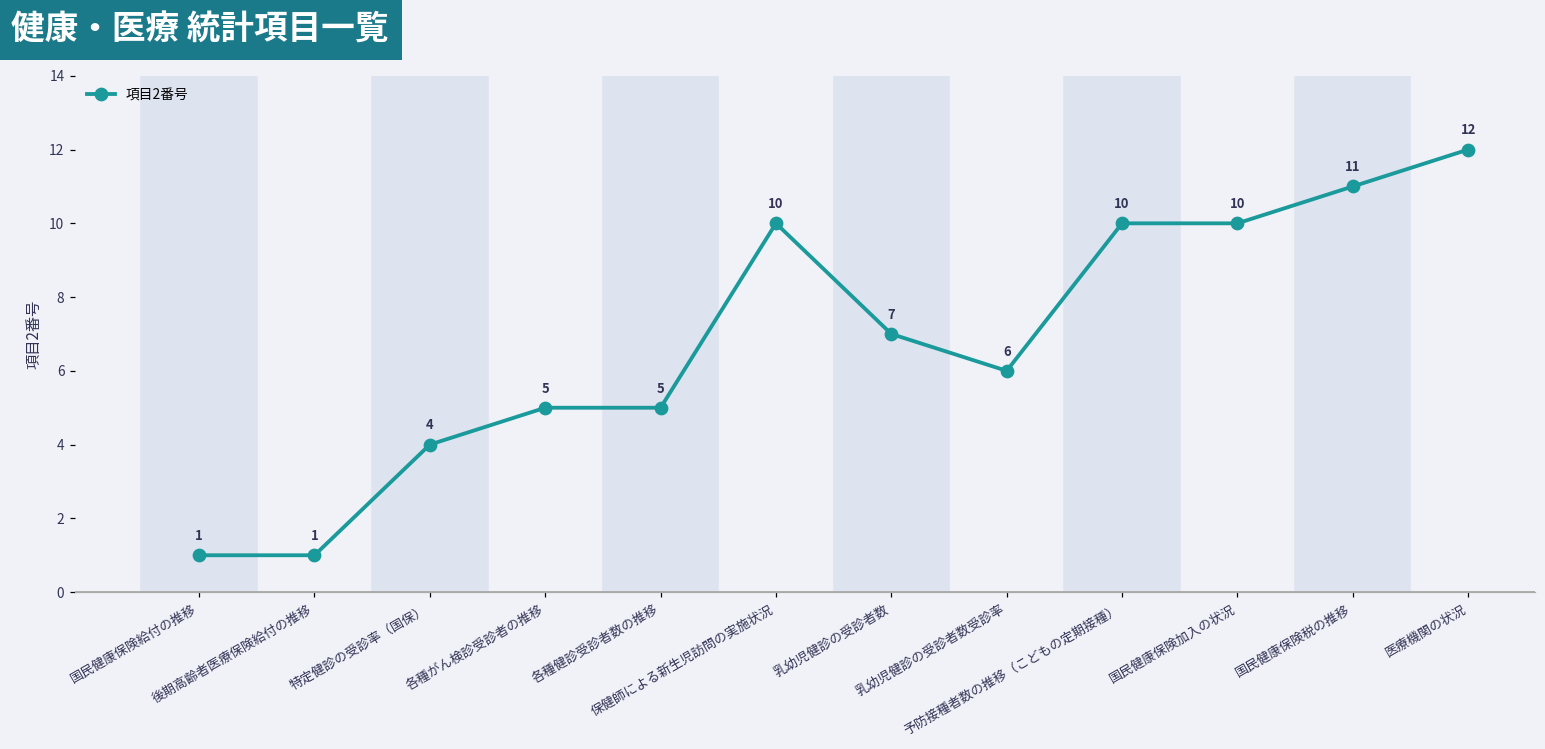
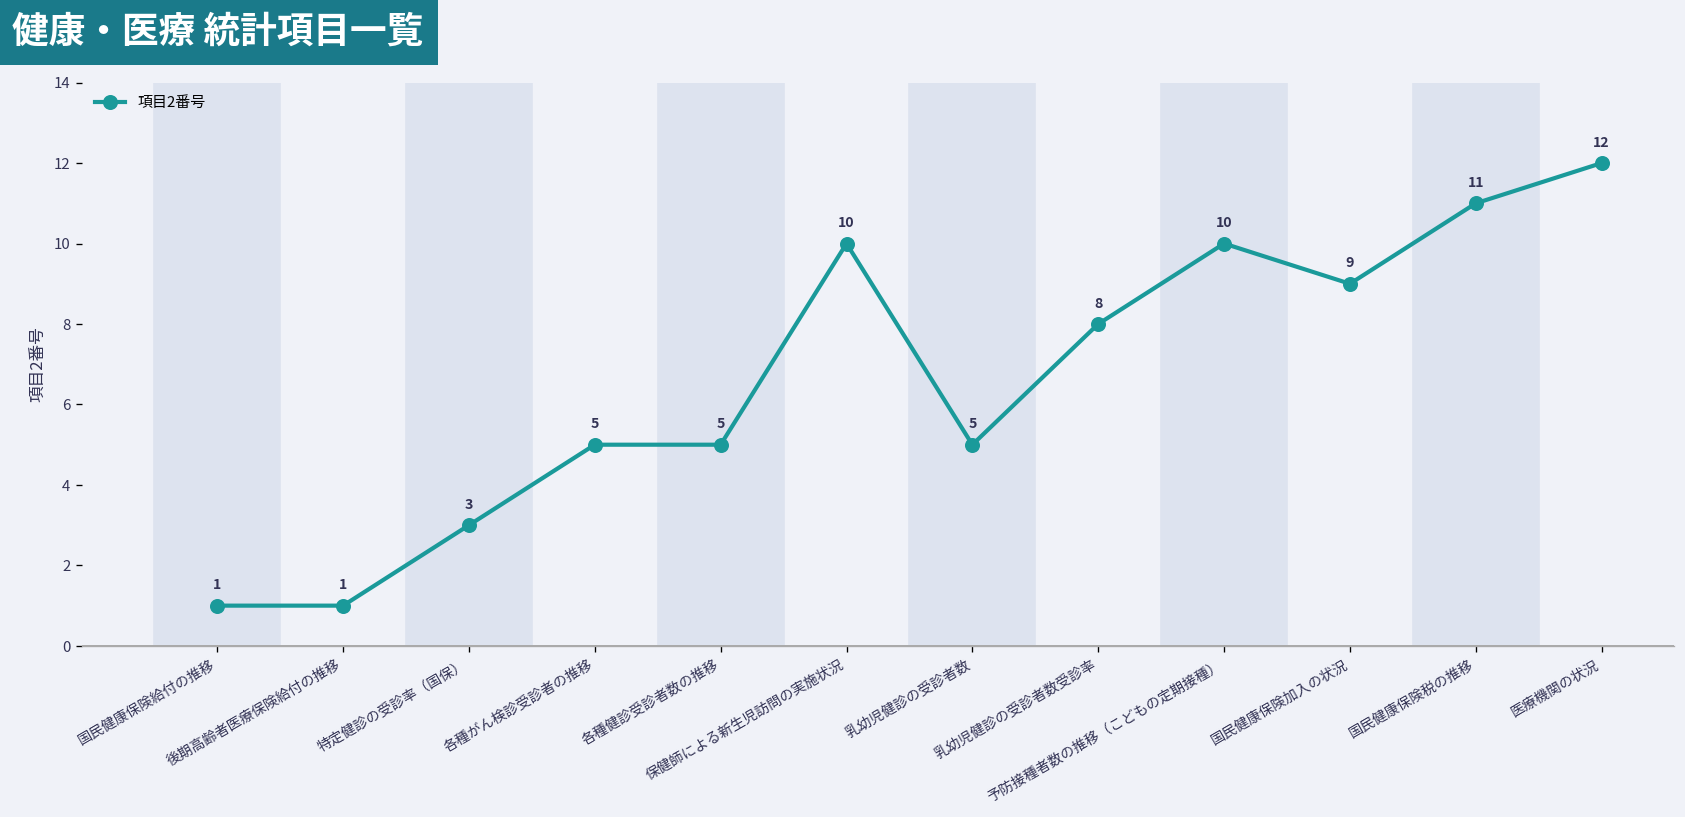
特定健診の受診率（国保）: 4 -> 3
乳幼児健診の受診者数: 7 -> 5
乳幼児健診の受診者数受診率: 6 -> 8
国民健康保険加入の状況: 10 -> 9
